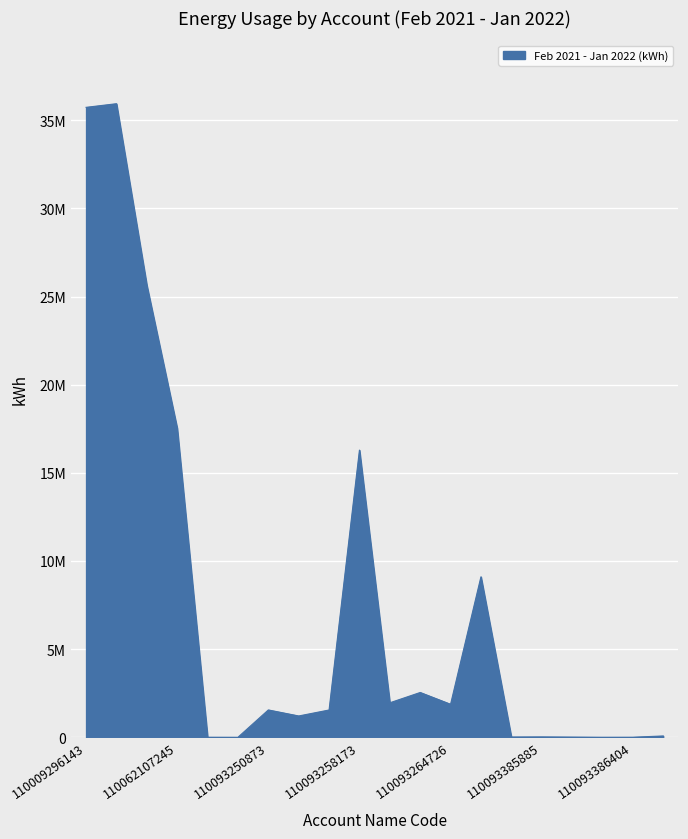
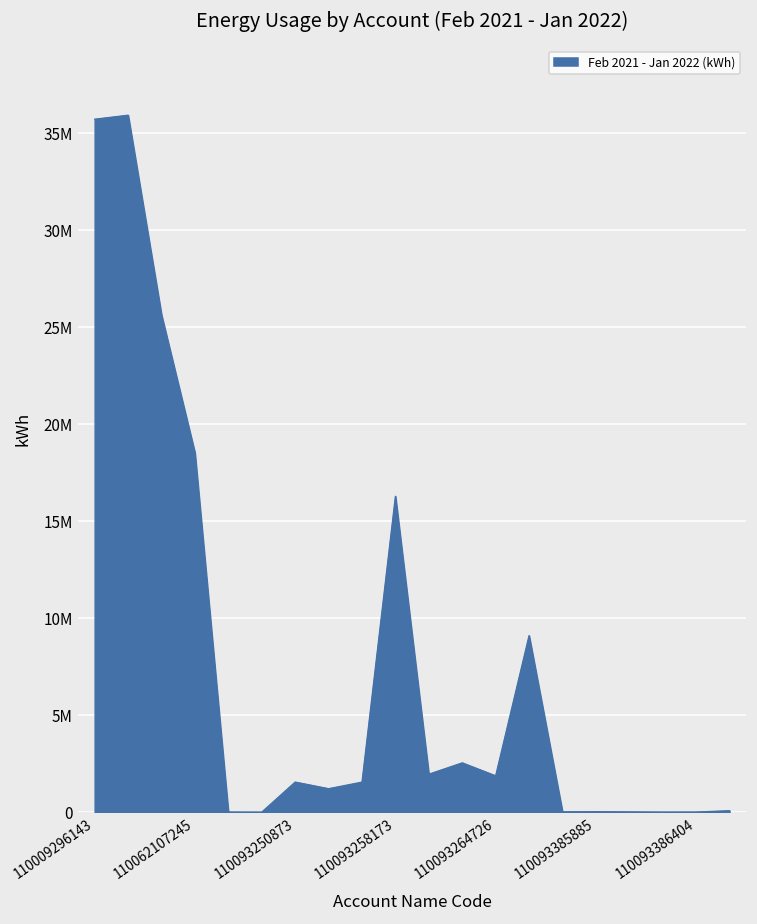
110062107245: 17500000 -> 18500000
